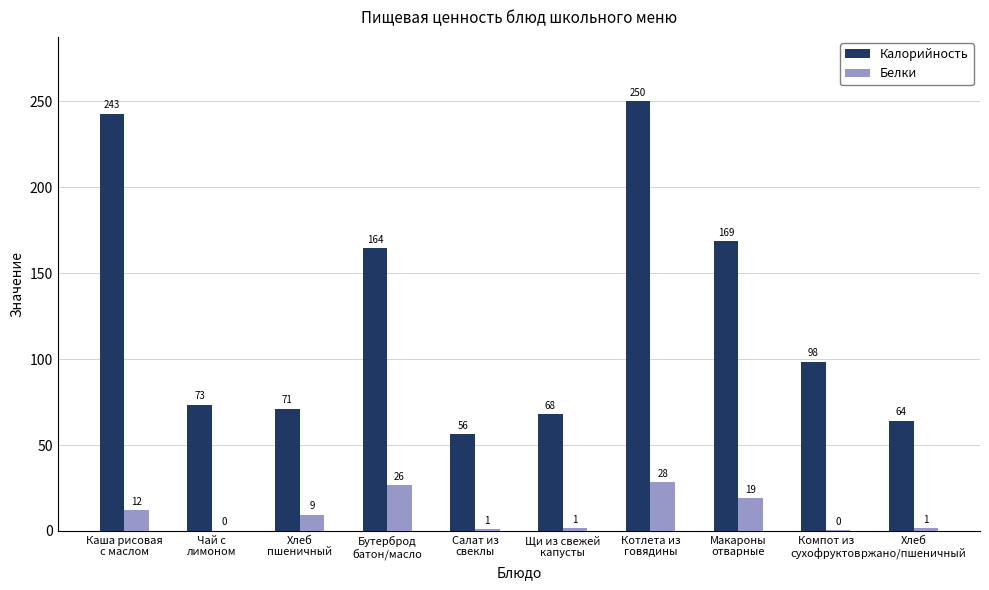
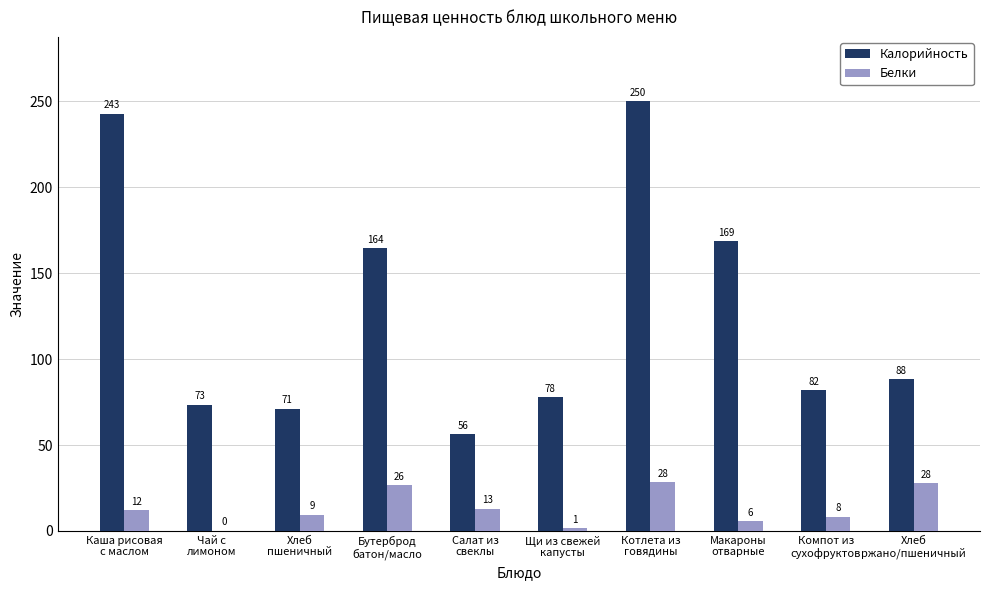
Белки, Салат из свеклы: 1 -> 13
Калорийность, Щи из свежей капусты: 68 -> 78
Белки, Макароны отварные: 19 -> 6
Калорийность, Компот из сухофруктов: 98 -> 82
Белки, Компот из сухофруктов: 0 -> 8
Калорийность, Хлеб ржано/пшеничный: 64 -> 88
Белки, Хлеб ржано/пшеничный: 1 -> 28
